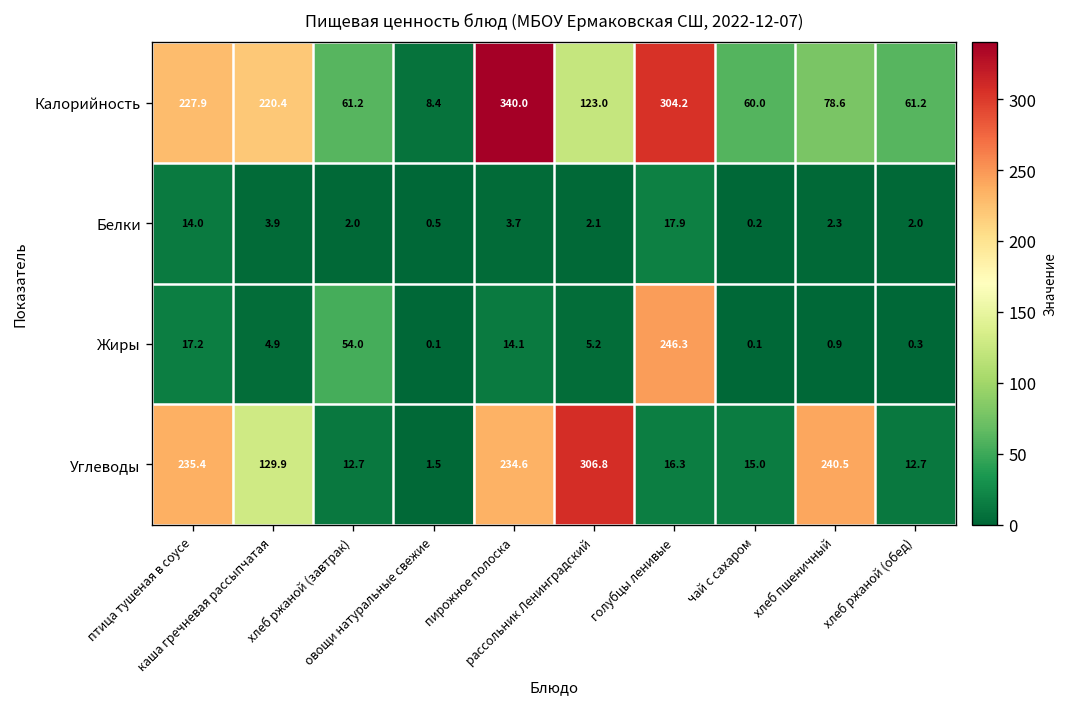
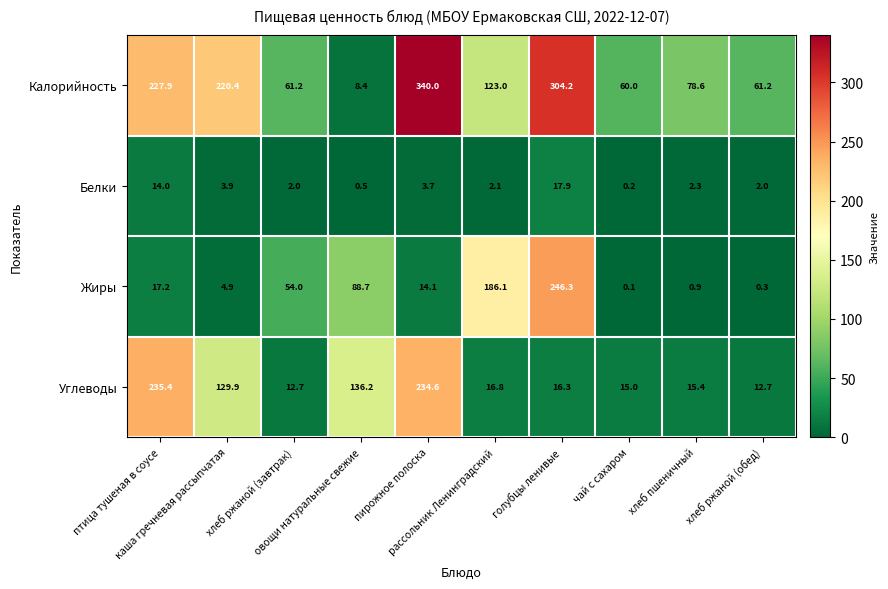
Жиры, овощи натуральные свежие: 0.1 -> 88.7
Жиры, рассольник Ленинградский: 5.2 -> 186.1
Углеводы, овощи натуральные свежие: 1.5 -> 136.2
Углеводы, рассольник Ленинградский: 306.8 -> 16.8
Углеводы, хлеб пшеничный: 240.5 -> 15.4
